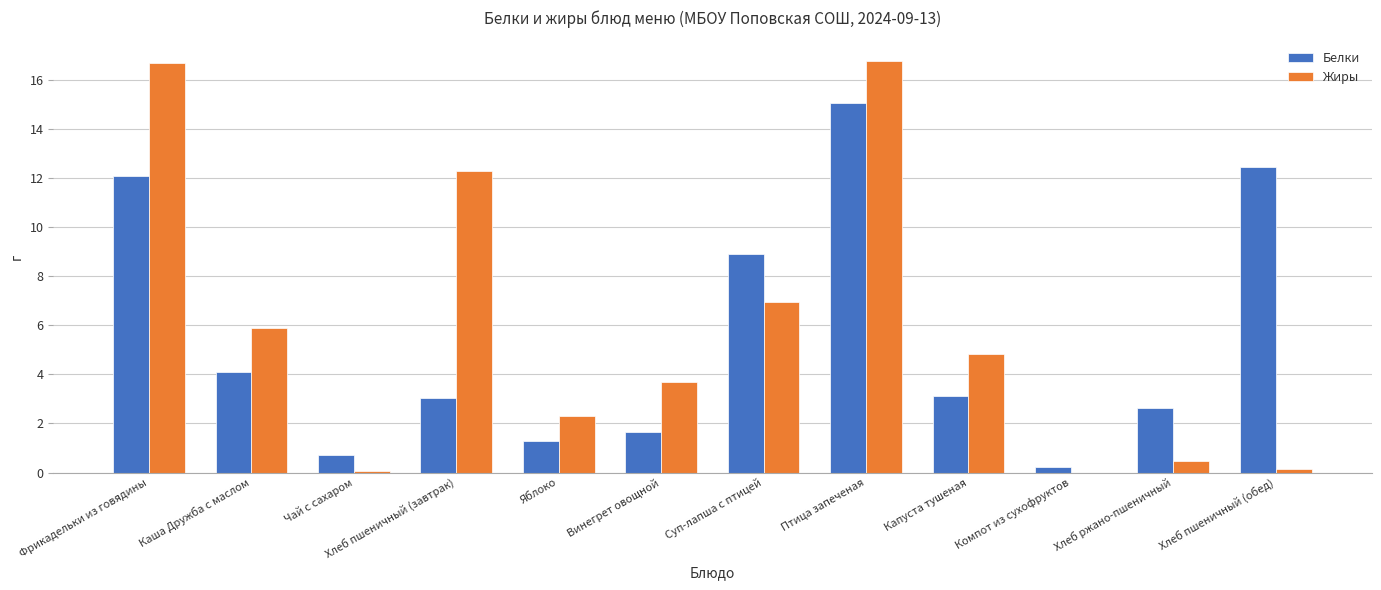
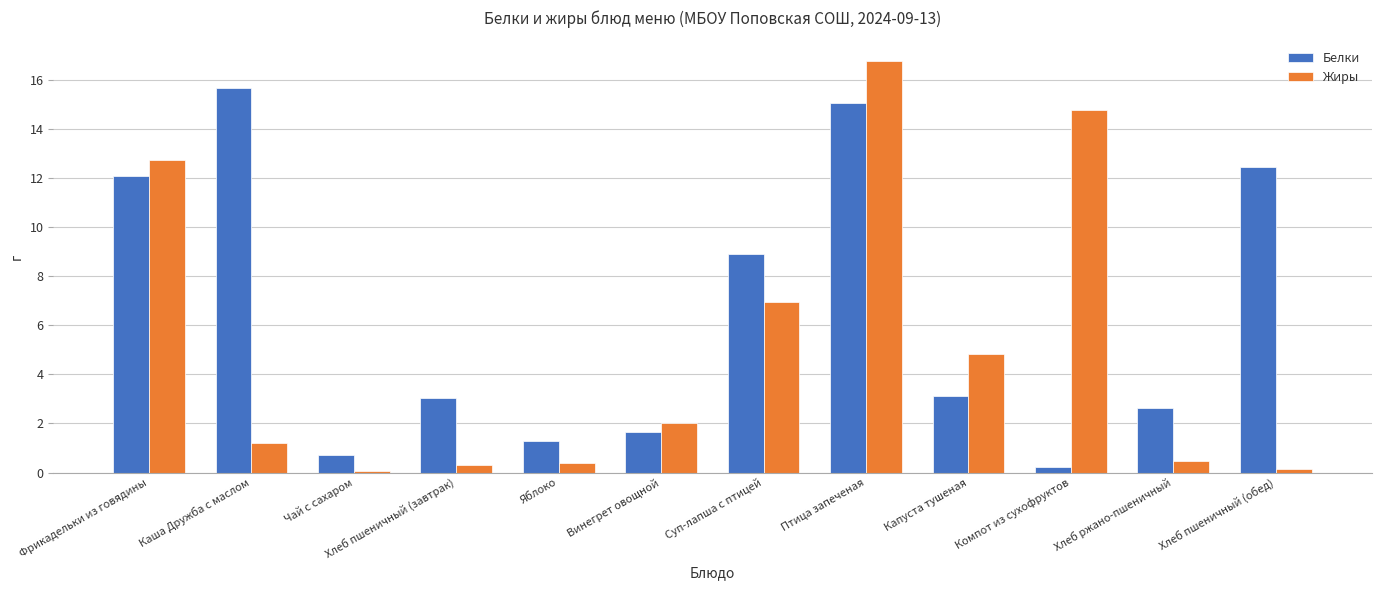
Жиры, Фрикадельки из говядины: 16.7 -> 12.7
Белки, Каша Дружба с маслом: 4.1 -> 15.7
Жиры, Каша Дружба с маслом: 5.9 -> 1.2
Жиры, Хлеб пшеничный (завтрак): 12.3 -> 0.3
Жиры, Яблоко: 2.3 -> 0.4
Жиры, Винегрет овощной: 3.7 -> 2.0
Жиры, Компот из сухофруктов: 0.0 -> 14.8
